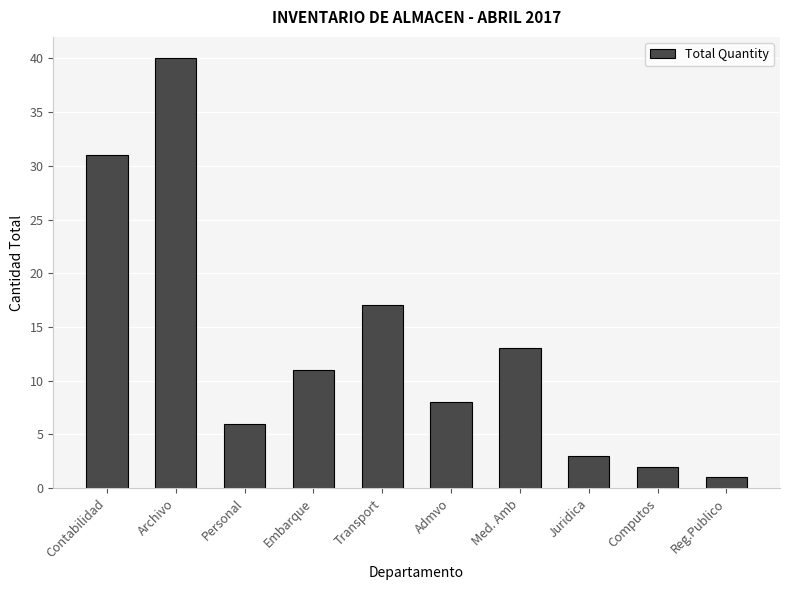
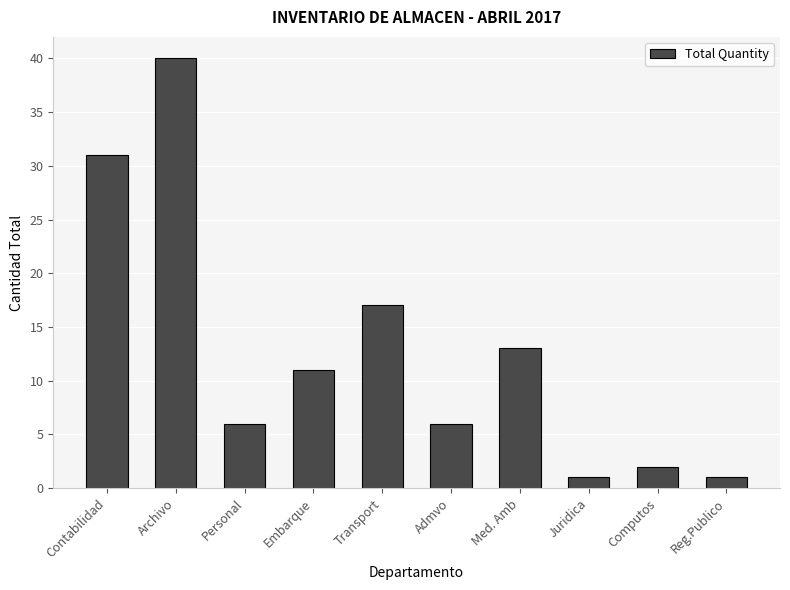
Admvo: 8 -> 6
Juridica: 3 -> 1
